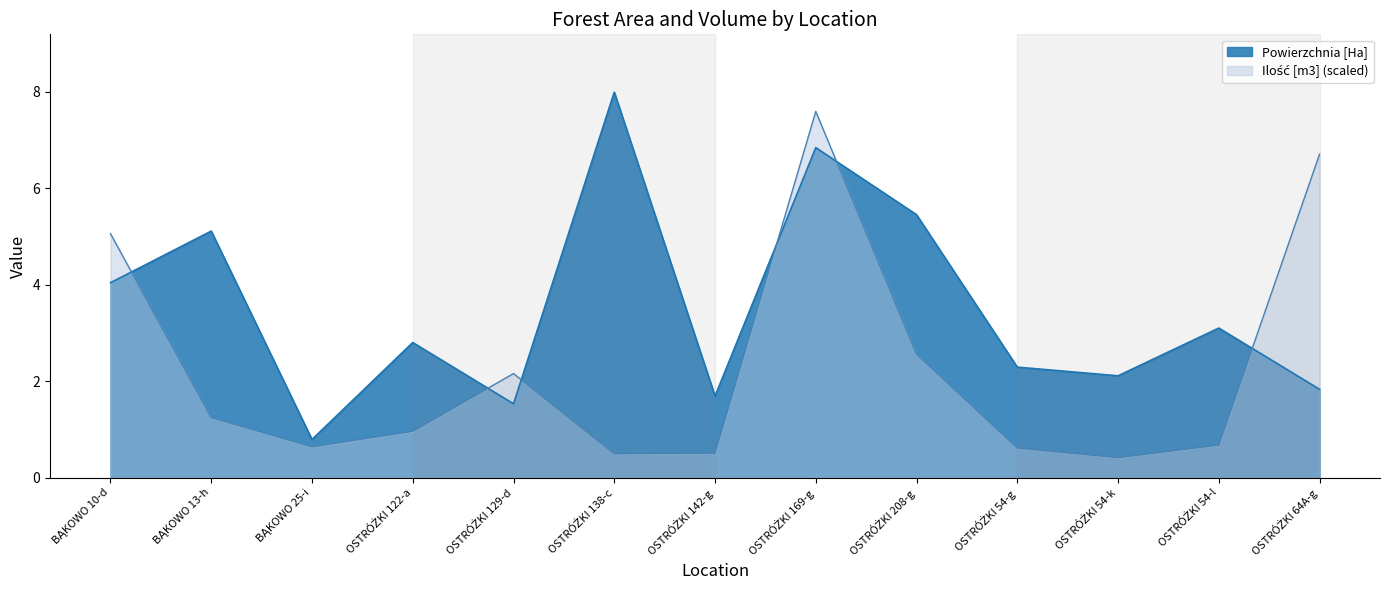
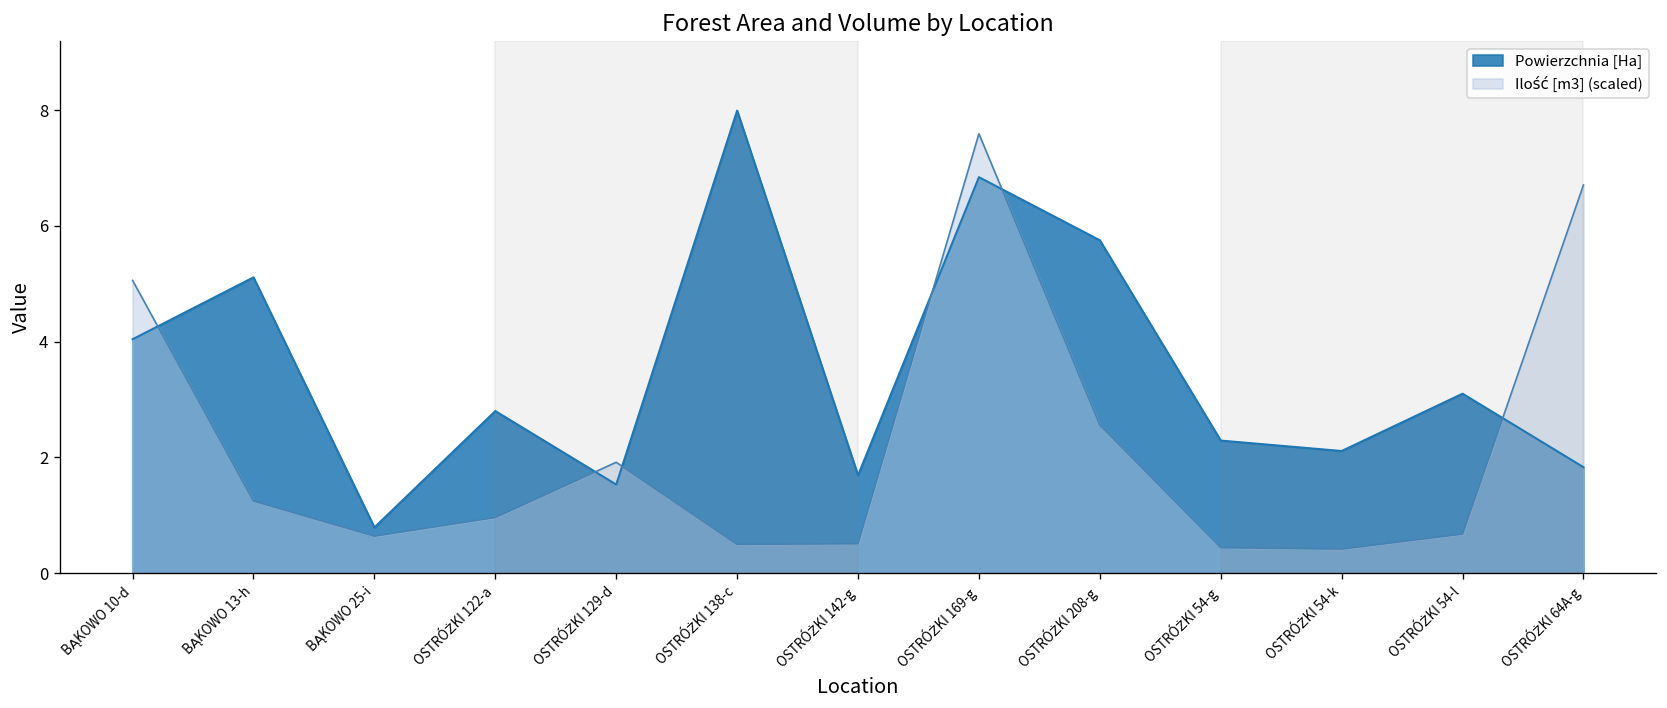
Ilość [m3] (scaled), OSTRÓŻKI 129-d: 2.2 -> 1.9
Powierzchnia [Ha], OSTRÓŻKI 208-g: 5.5 -> 5.8
Ilość [m3] (scaled), OSTRÓŻKI 54-g: 0.6 -> 0.4
